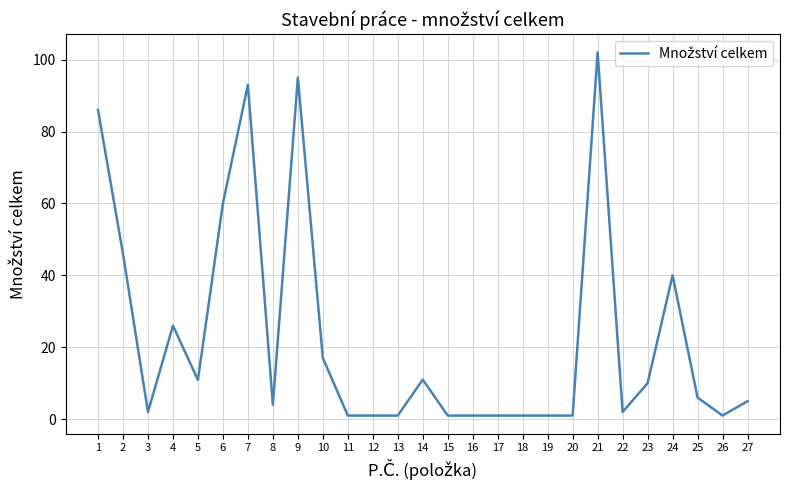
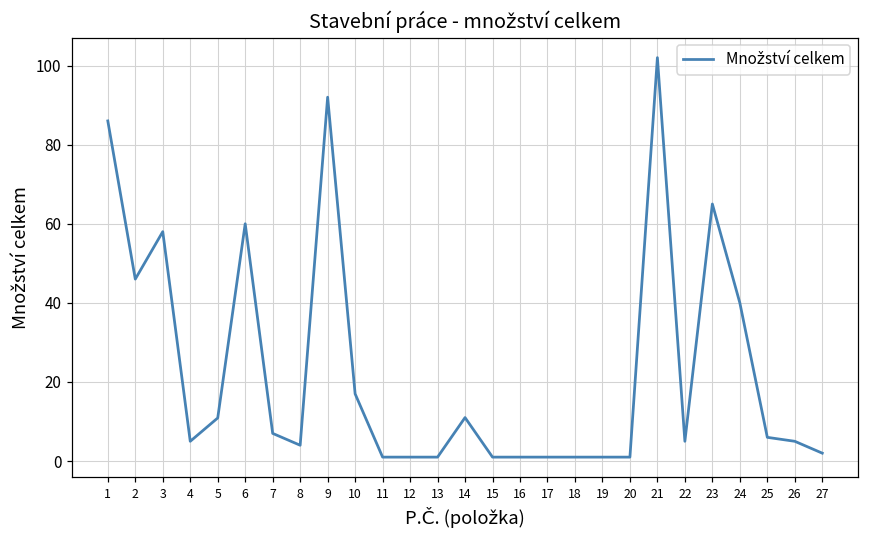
3: 2 -> 58
4: 26 -> 5
7: 93 -> 7
9: 95 -> 92
22: 2 -> 5
23: 10 -> 65
26: 1 -> 5
27: 5 -> 2
